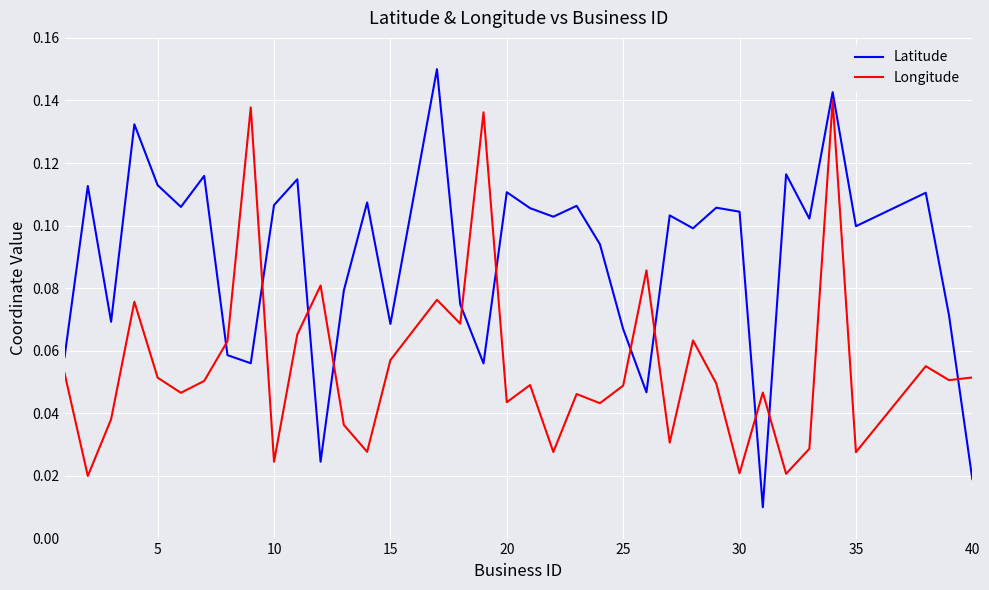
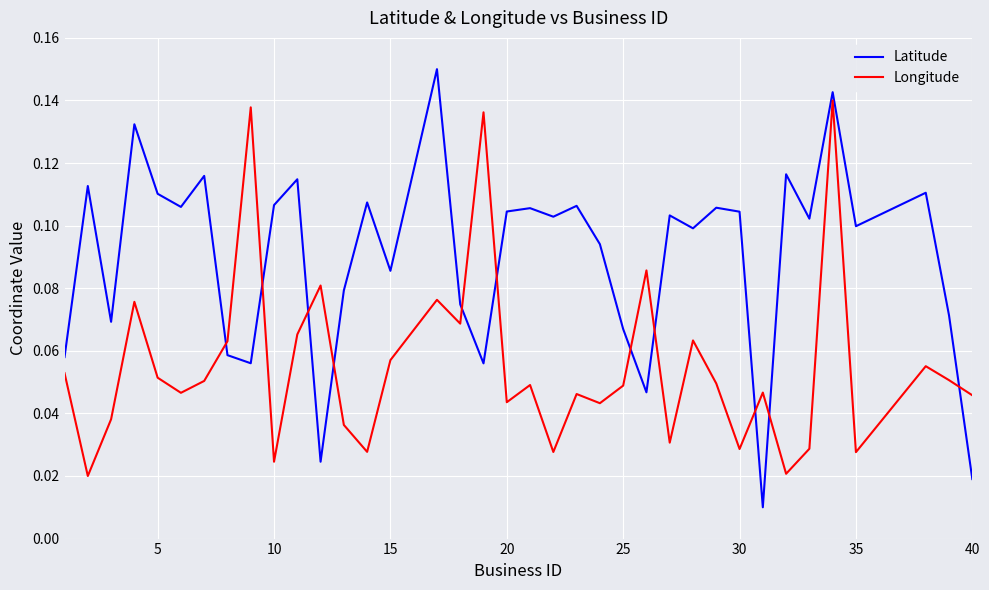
Latitude, 5: 0.113 -> 0.110
Latitude, 15: 0.069 -> 0.086
Latitude, 20: 0.111 -> 0.105
Longitude, 30: 0.021 -> 0.029
Longitude, 40: 0.051 -> 0.046
